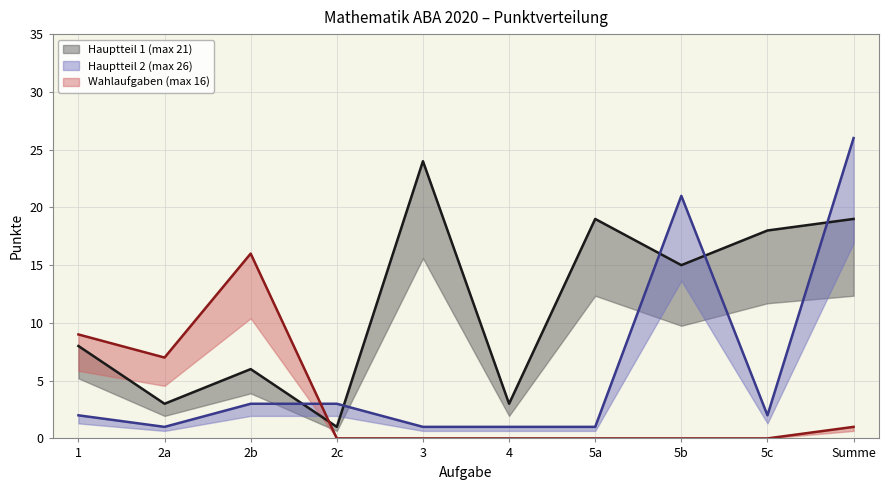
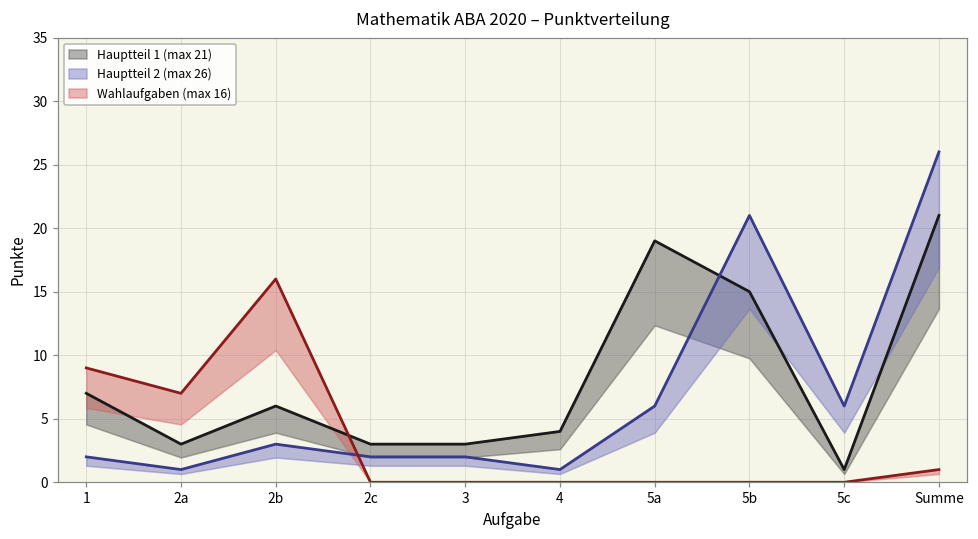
Hauptteil 1 (max 21), 1: 8 -> 7
Hauptteil 1 (max 21), 2c: 1 -> 3
Hauptteil 2 (max 26), 2c: 3 -> 2
Hauptteil 1 (max 21), 3: 24 -> 3
Hauptteil 2 (max 26), 3: 1 -> 2
Hauptteil 1 (max 21), 4: 3 -> 4
Hauptteil 2 (max 26), 5a: 1 -> 6
Hauptteil 1 (max 21), 5c: 18 -> 1
Hauptteil 2 (max 26), 5c: 2 -> 6
Hauptteil 1 (max 21), Summe: 19 -> 21
